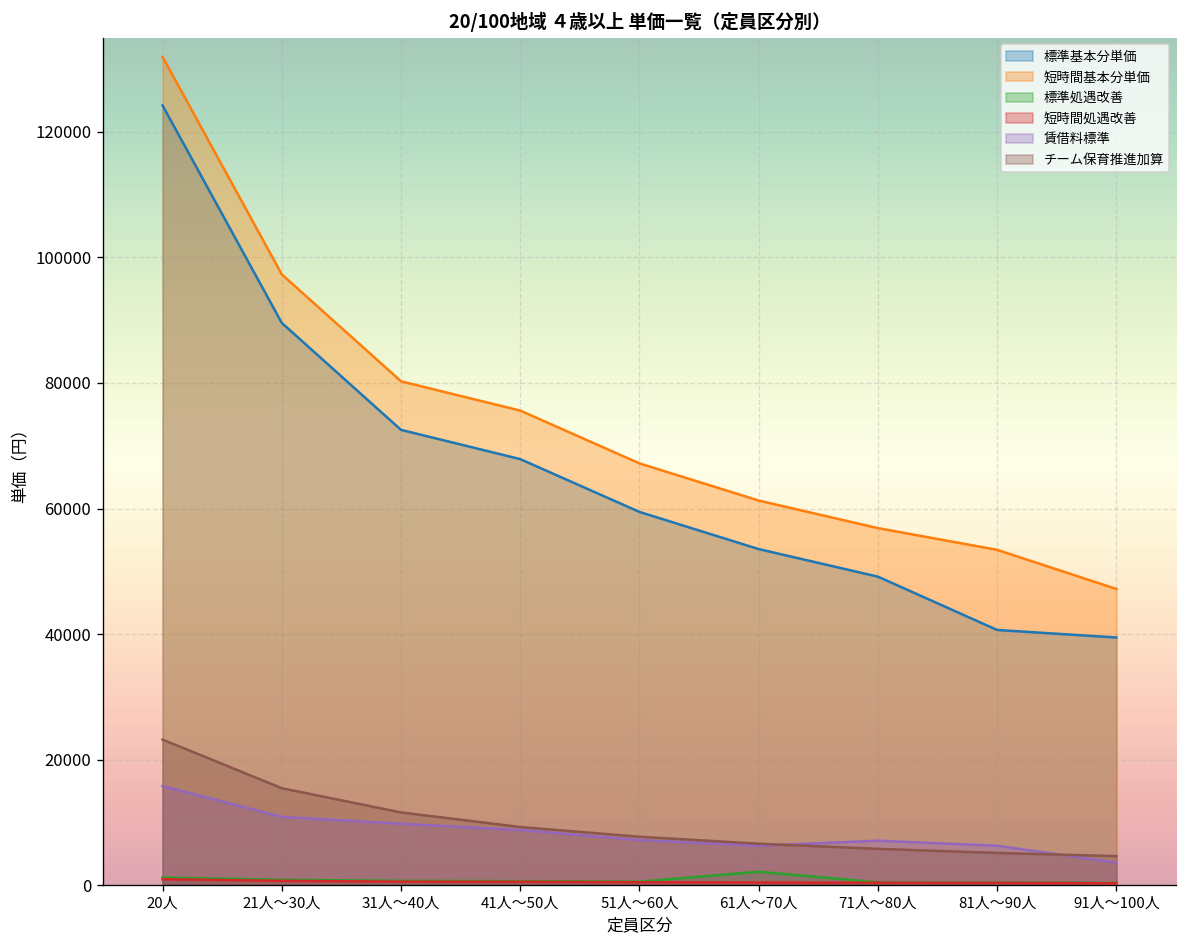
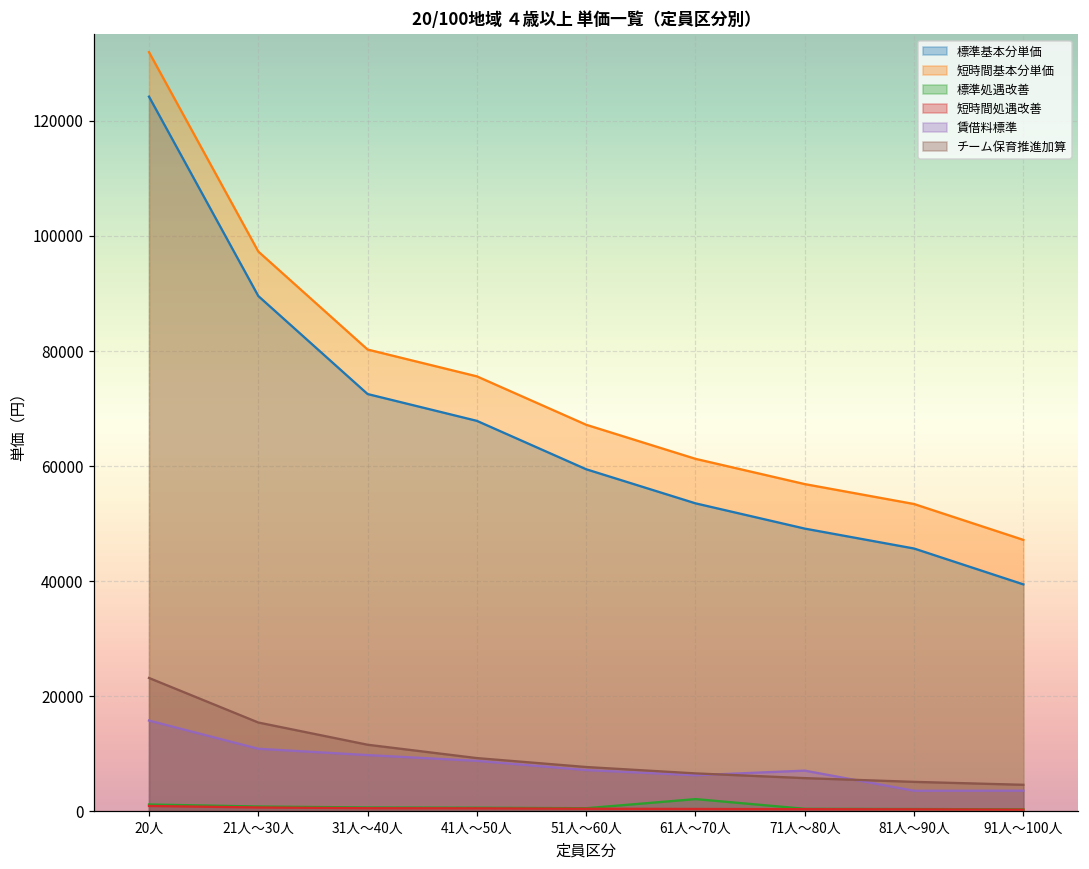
標準基本分単価, 81人～90人: 41000 -> 46000
賃借料標準, 81人～90人: 6000 -> 4000
